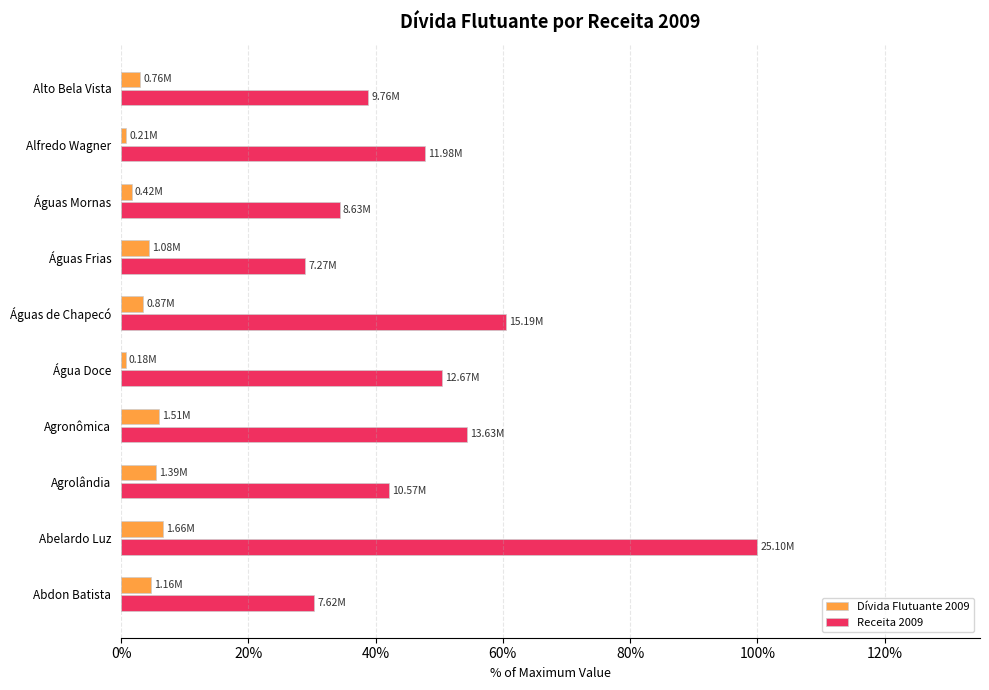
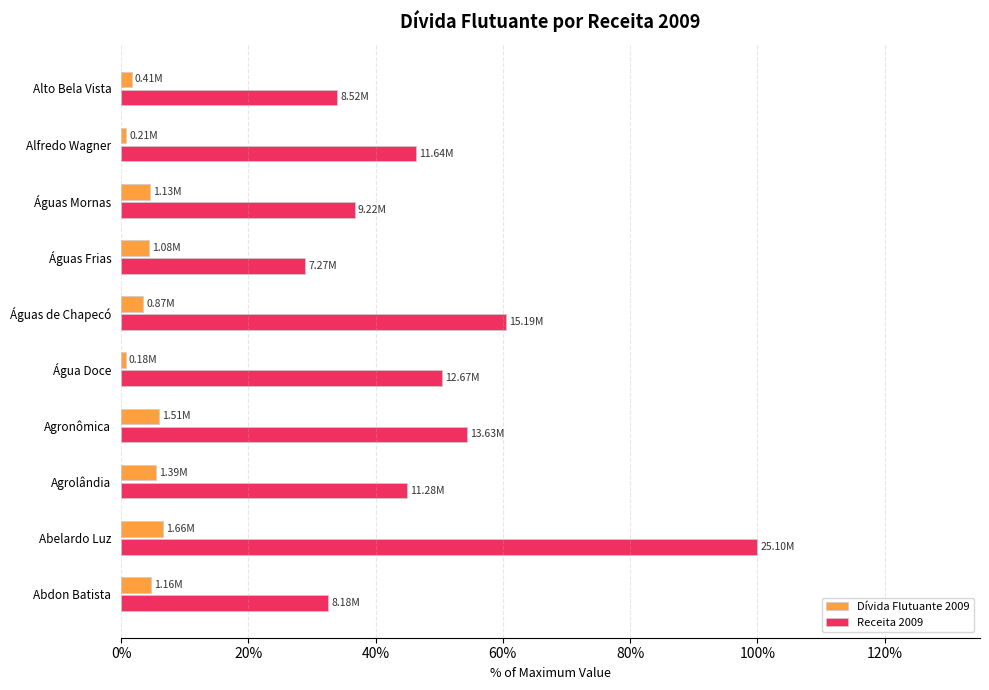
Dívida Flutuante 2009, Alto Bela Vista: 0.76M -> 0.41M
Receita 2009, Alto Bela Vista: 9.76M -> 8.52M
Receita 2009, Alfredo Wagner: 11.98M -> 11.64M
Dívida Flutuante 2009, Águas Mornas: 0.42M -> 1.13M
Receita 2009, Águas Mornas: 8.63M -> 9.22M
Receita 2009, Agrolândia: 10.57M -> 11.28M
Receita 2009, Abdon Batista: 7.62M -> 8.18M
